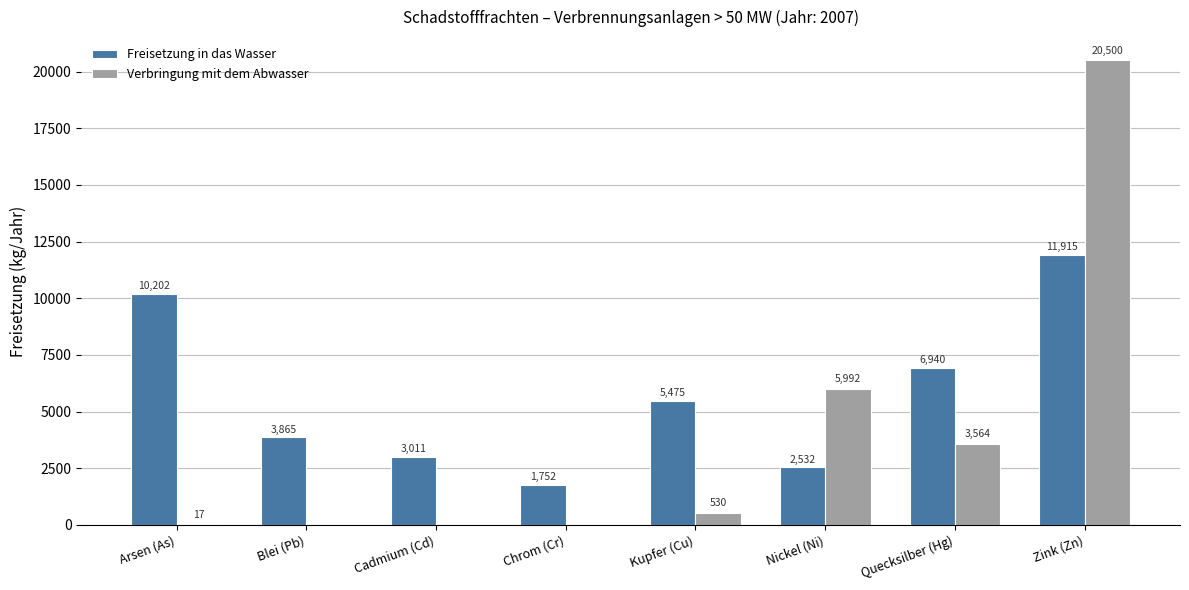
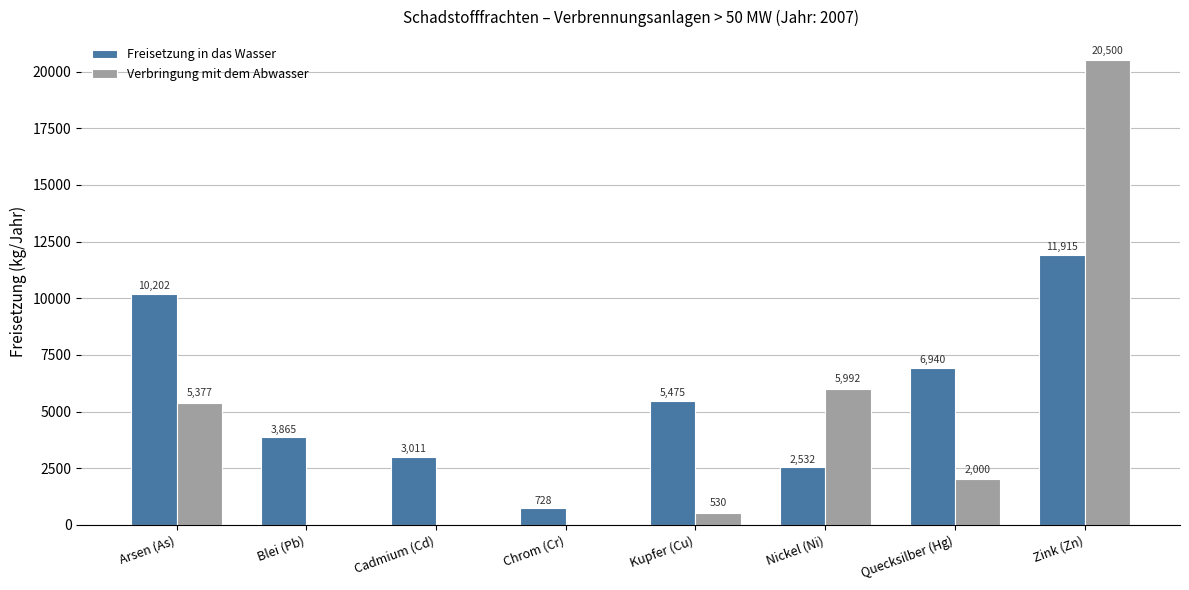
Verbringung mit dem Abwasser, Arsen (As): 17 -> 5,377
Freisetzung in das Wasser, Chrom (Cr): 1,752 -> 728
Verbringung mit dem Abwasser, Quecksilber (Hg): 3,564 -> 2,000
